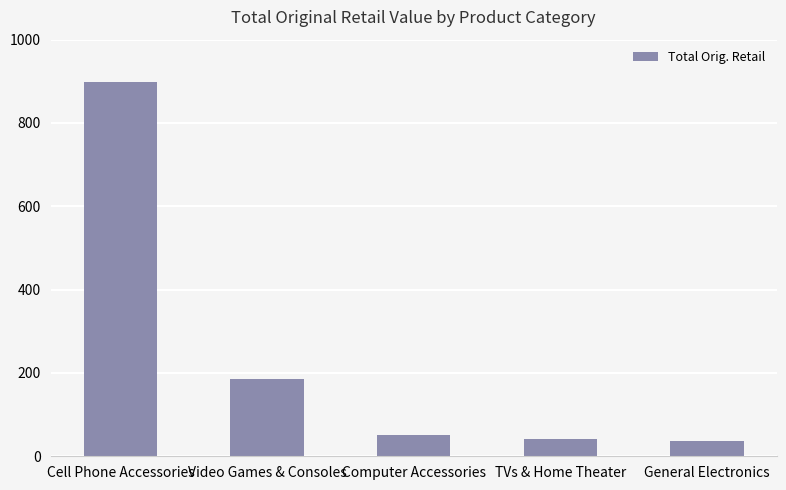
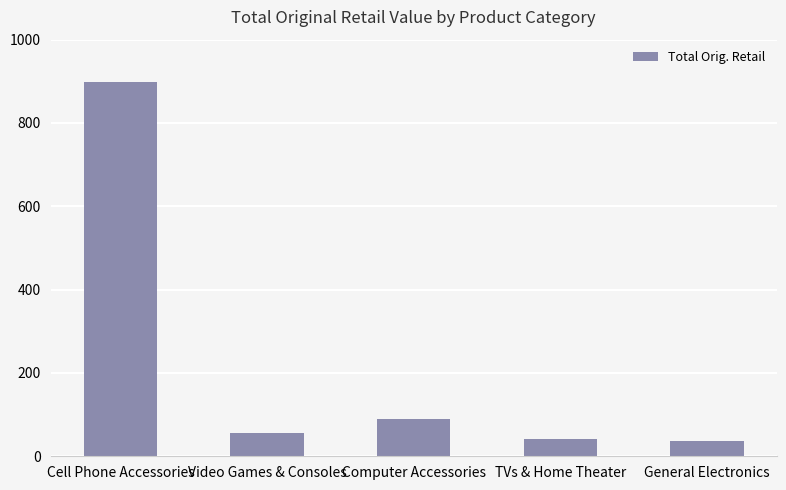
Video Games & Consoles: 180 -> 60
Computer Accessories: 50 -> 90
